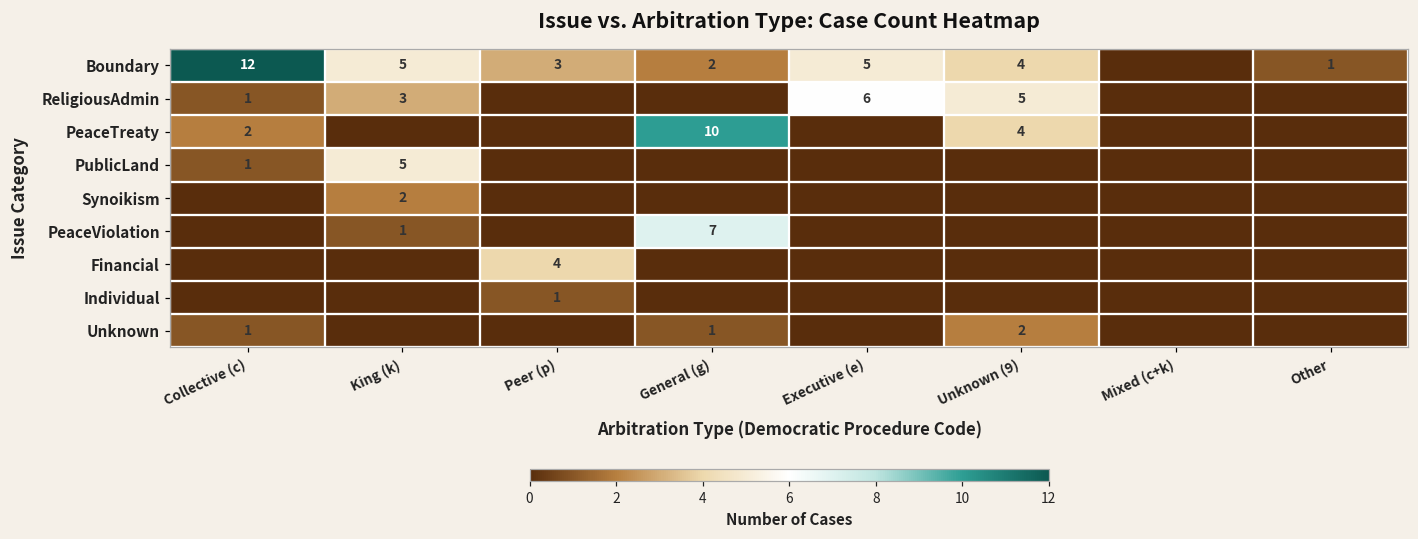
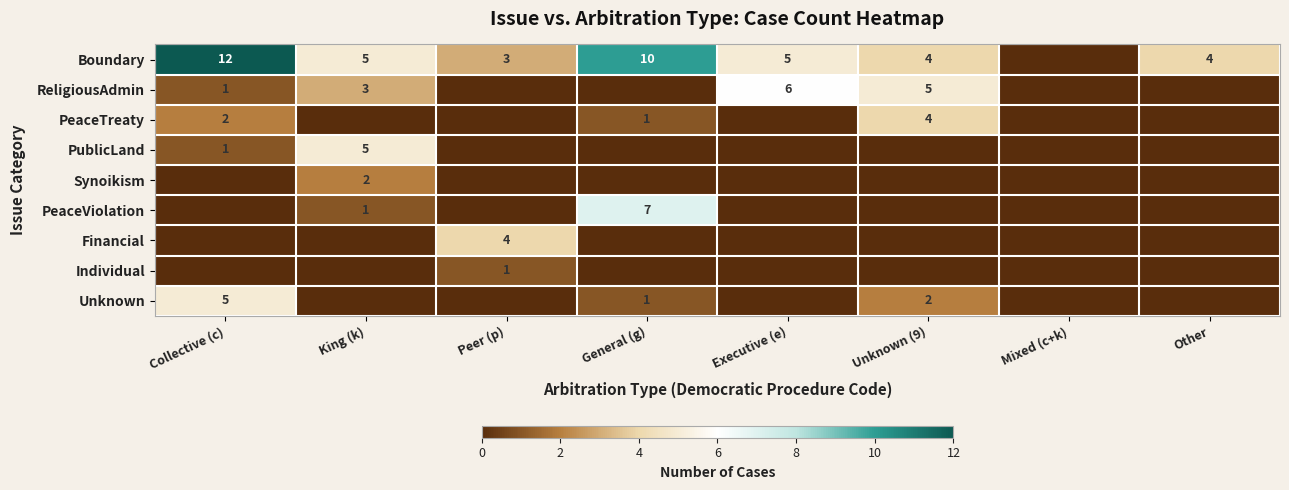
Boundary, General (g): 2 -> 10
Boundary, Other: 1 -> 4
PeaceTreaty, General (g): 10 -> 1
Unknown, Collective (c): 1 -> 5
